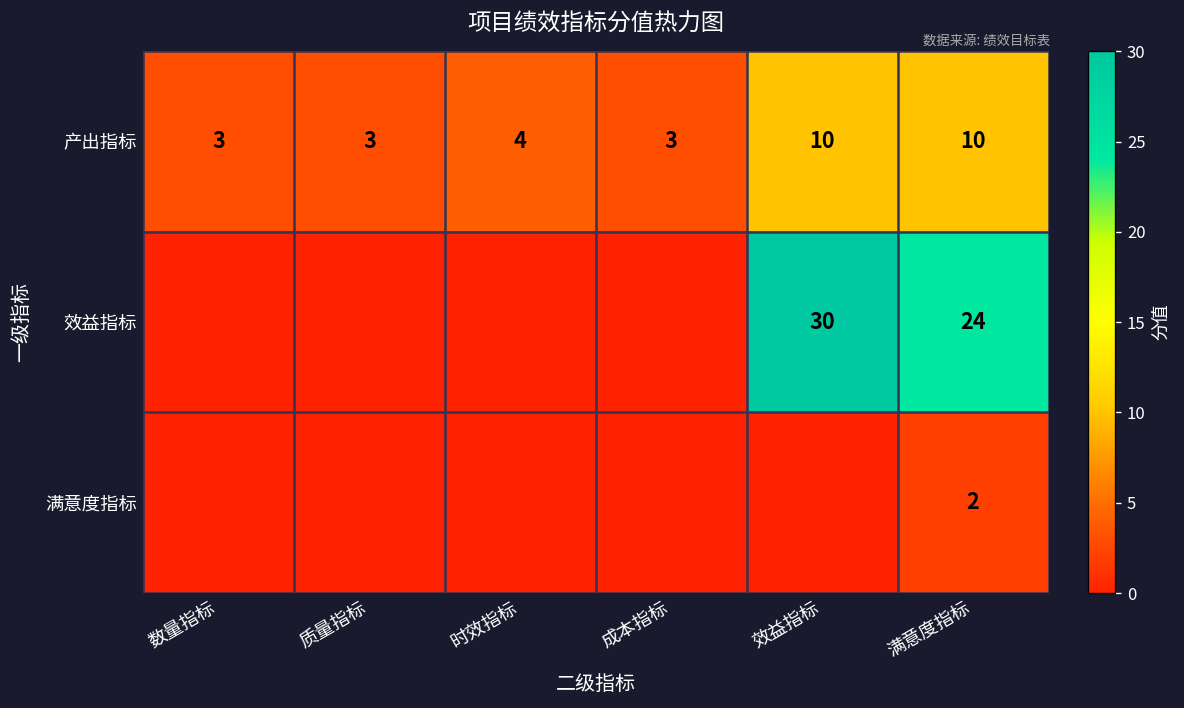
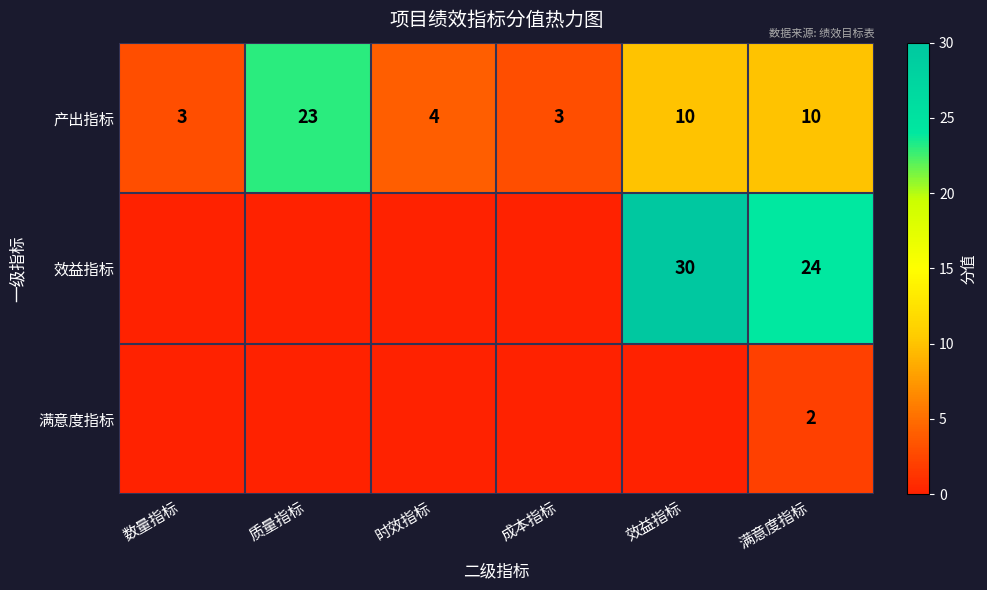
产出指标, 质量指标: 3 -> 23
